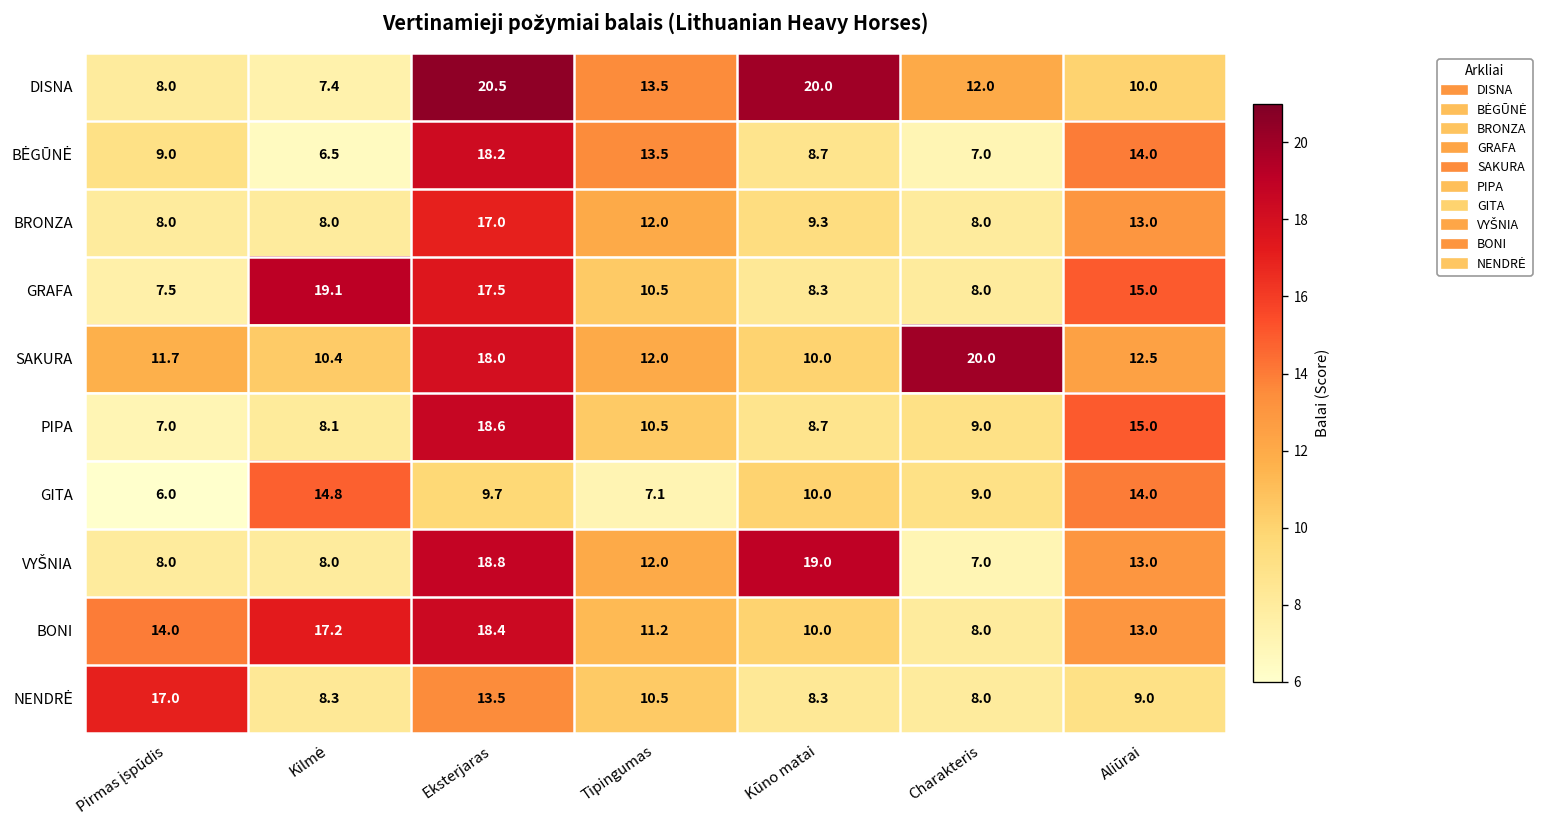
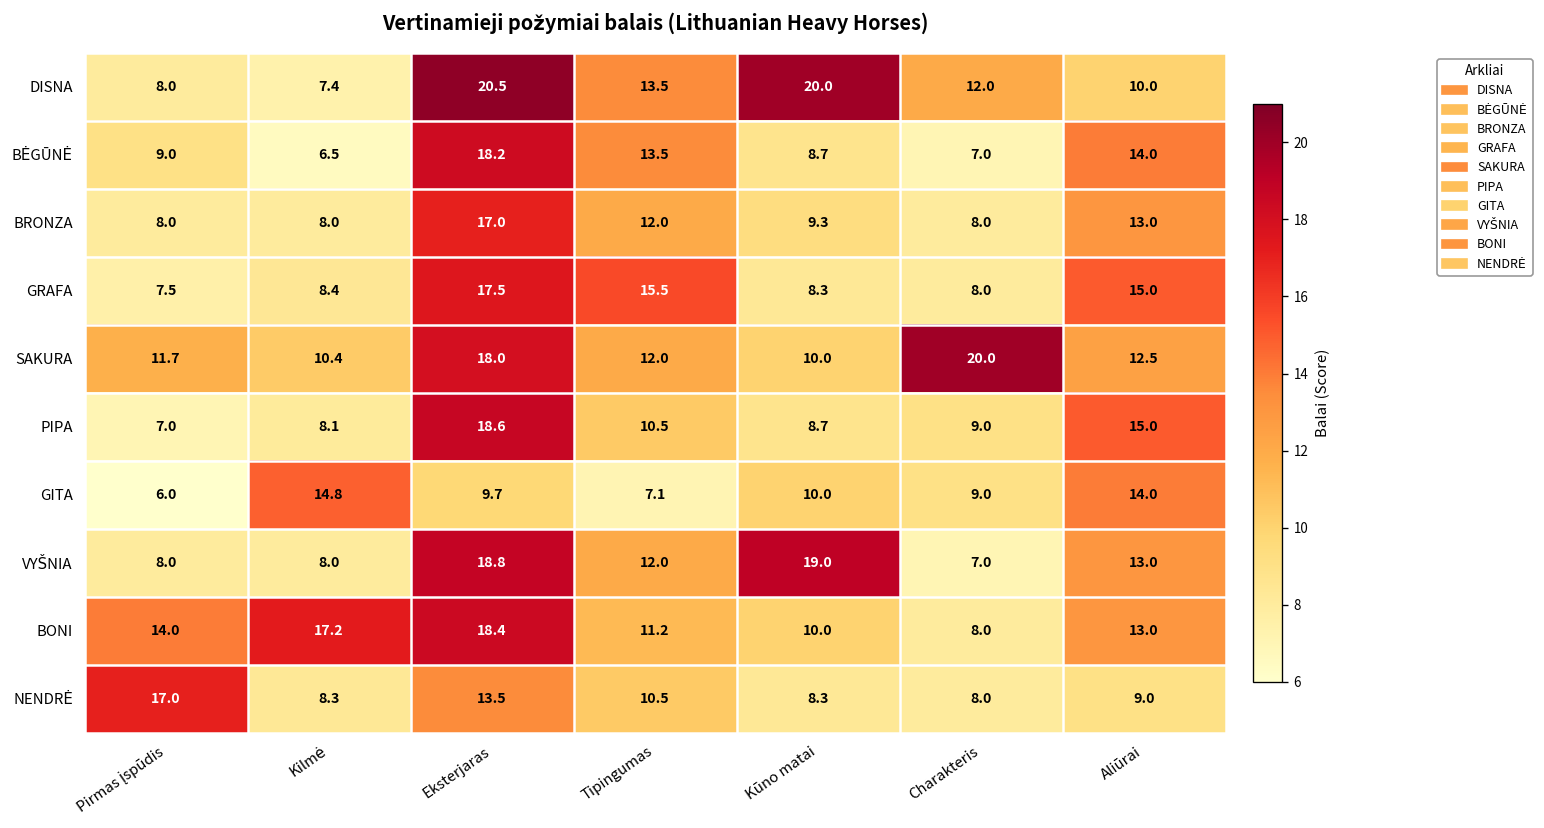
GRAFA, Kilmė: 19.1 -> 8.4
GRAFA, Tipingumas: 10.5 -> 15.5
